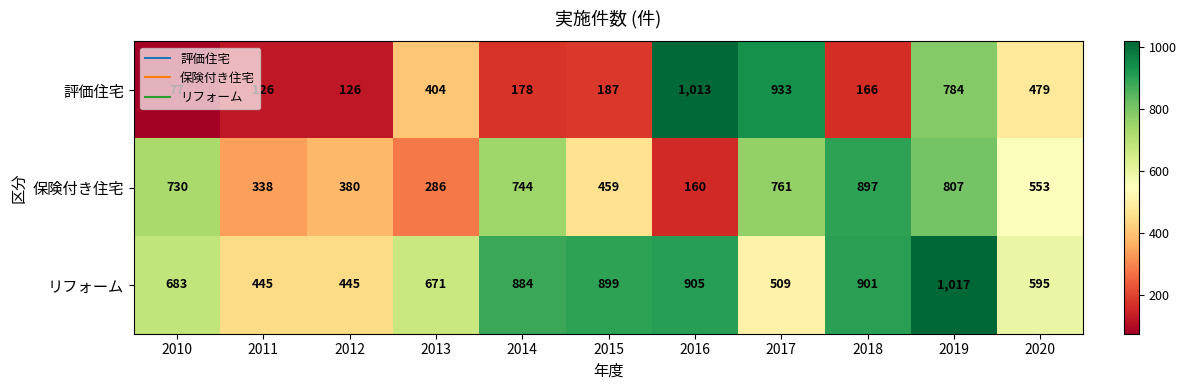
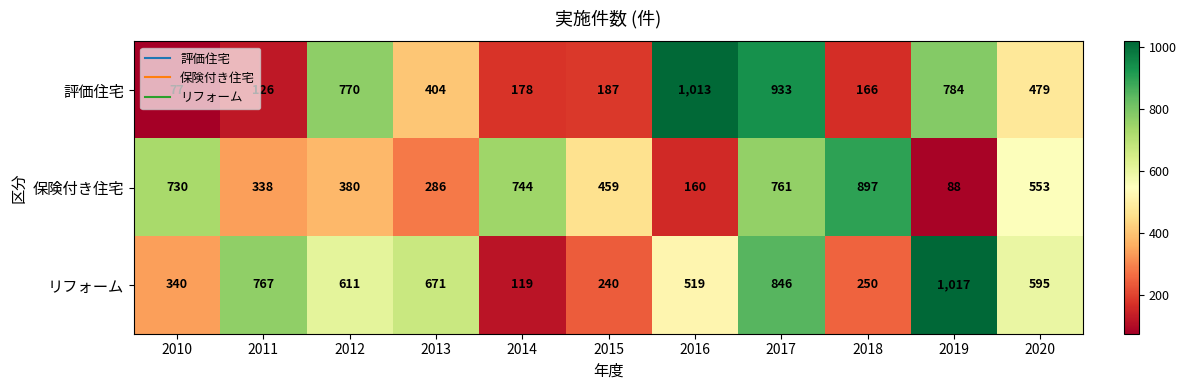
評価住宅, 2012: 126 -> 770
保険付き住宅, 2019: 807 -> 88
リフォーム, 2010: 683 -> 340
リフォーム, 2011: 445 -> 767
リフォーム, 2012: 445 -> 611
リフォーム, 2014: 884 -> 119
リフォーム, 2015: 899 -> 240
リフォーム, 2016: 905 -> 519
リフォーム, 2017: 509 -> 846
リフォーム, 2018: 901 -> 250
